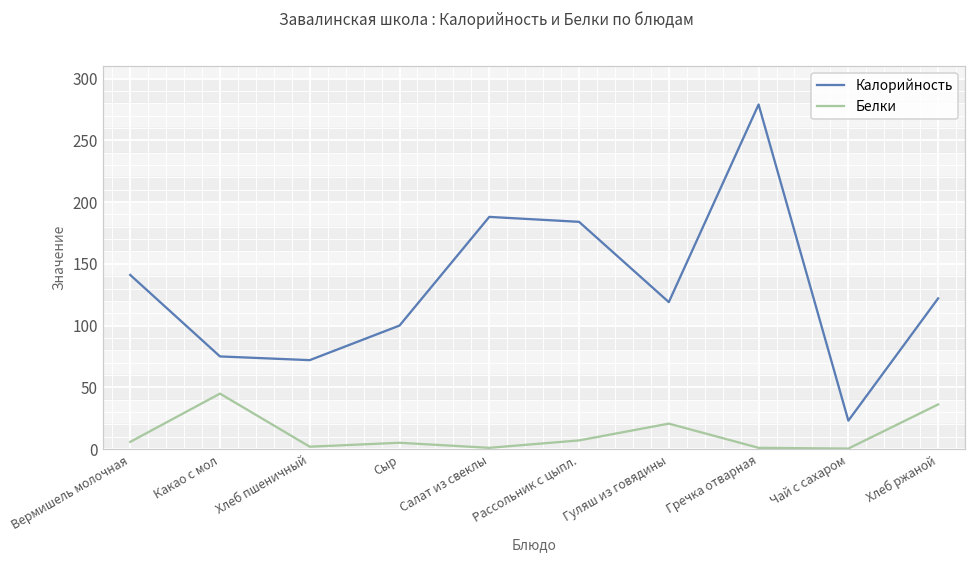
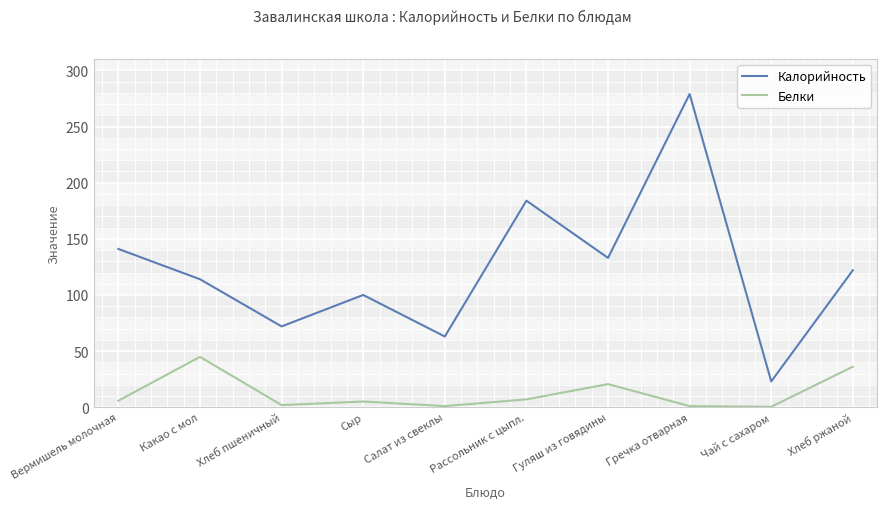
Калорийность, Какао с мол: 75 -> 114
Калорийность, Салат из свеклы: 188 -> 63
Калорийность, Гуляш из говядины: 119 -> 133
